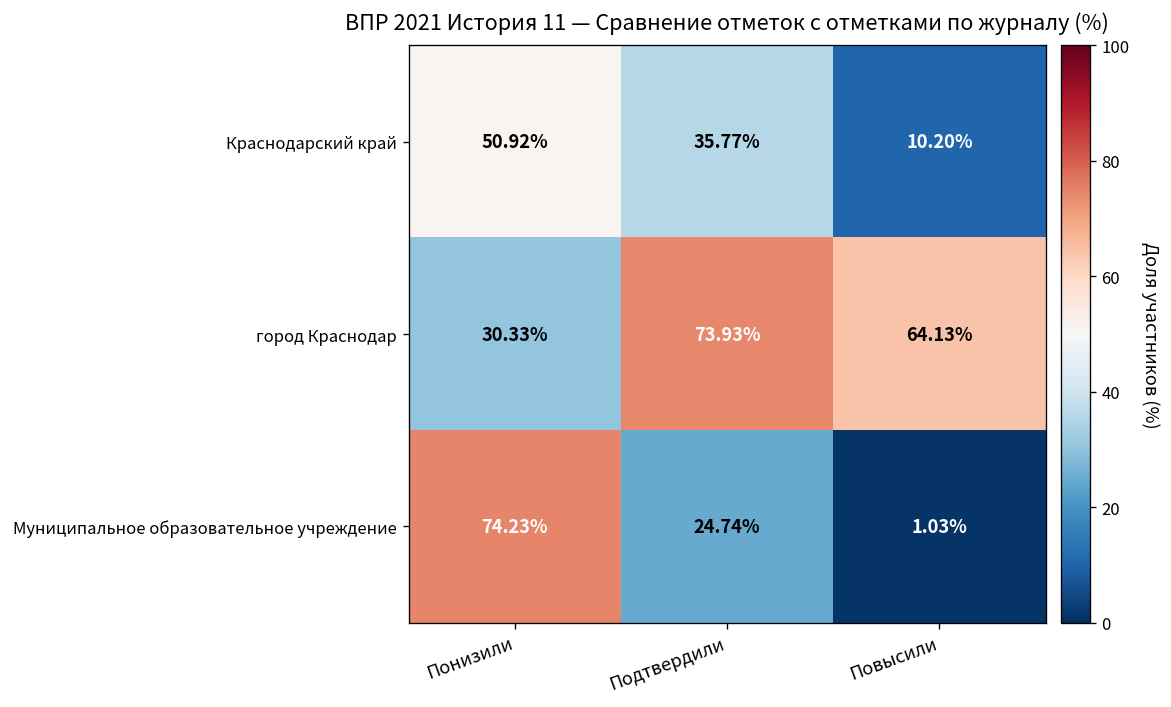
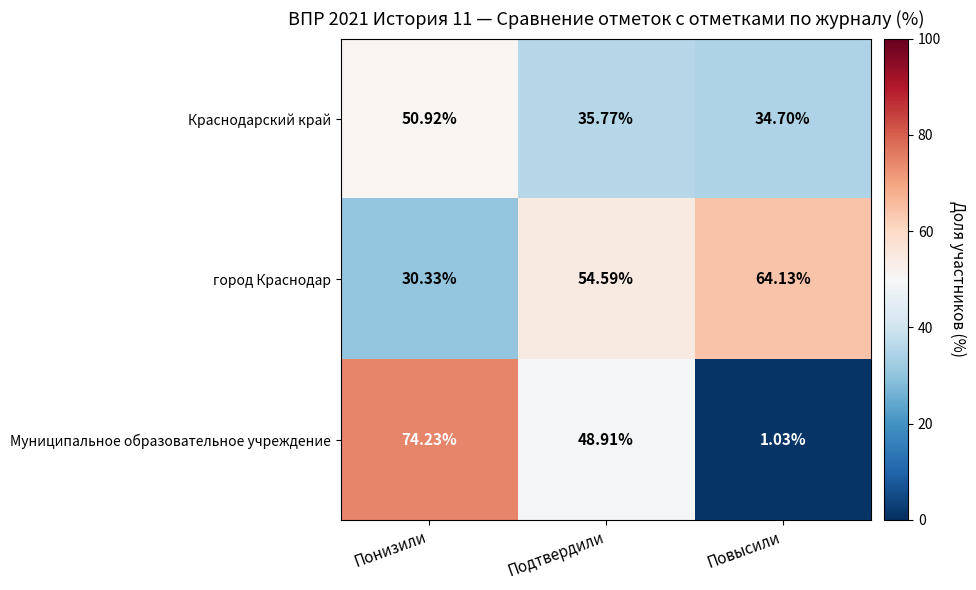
Краснодарский край, Повысили: 10.20% -> 34.70%
город Краснодар, Подтвердили: 73.93% -> 54.59%
Муниципальное образовательное учреждение, Подтвердили: 24.74% -> 48.91%
